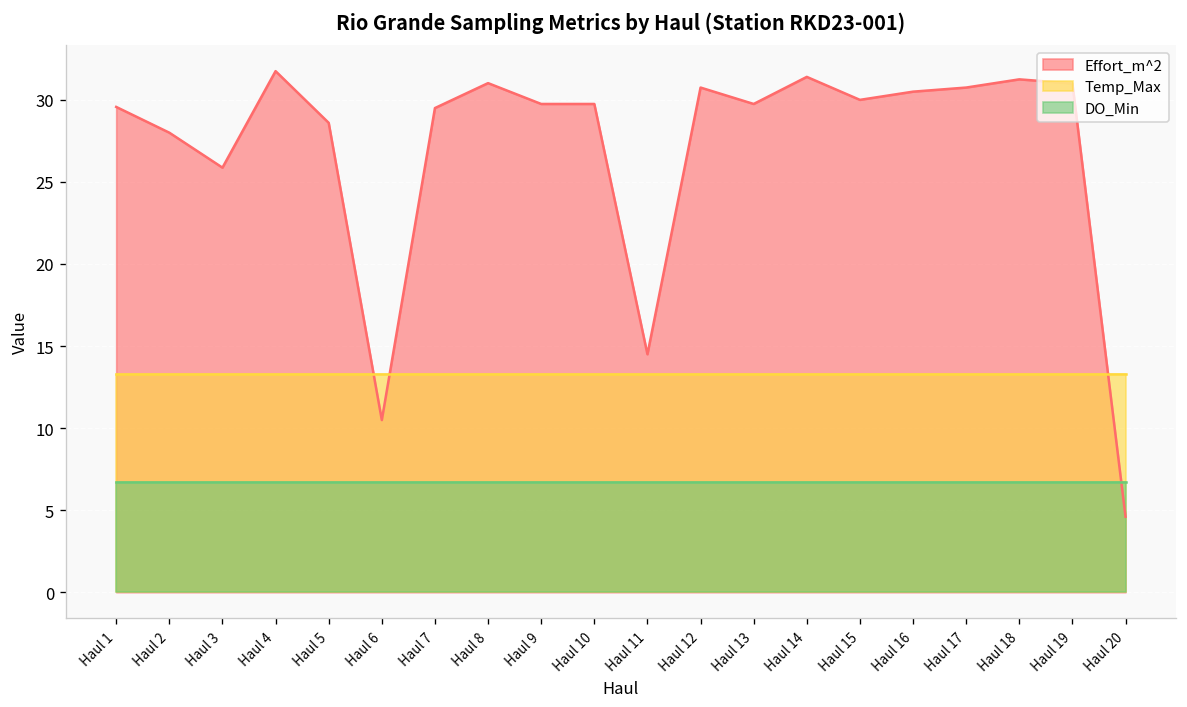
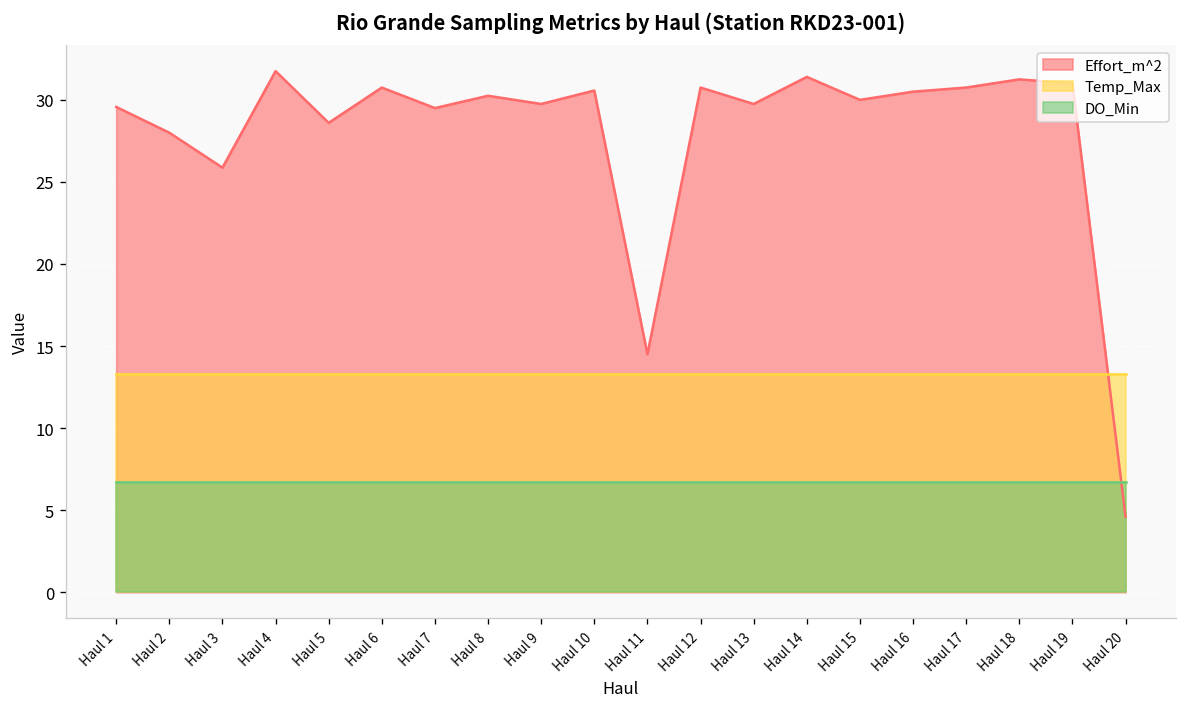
Effort_m^2, Haul 6: 10.5 -> 30.8
Effort_m^2, Haul 8: 31.0 -> 30.3
Effort_m^2, Haul 10: 29.8 -> 30.6
